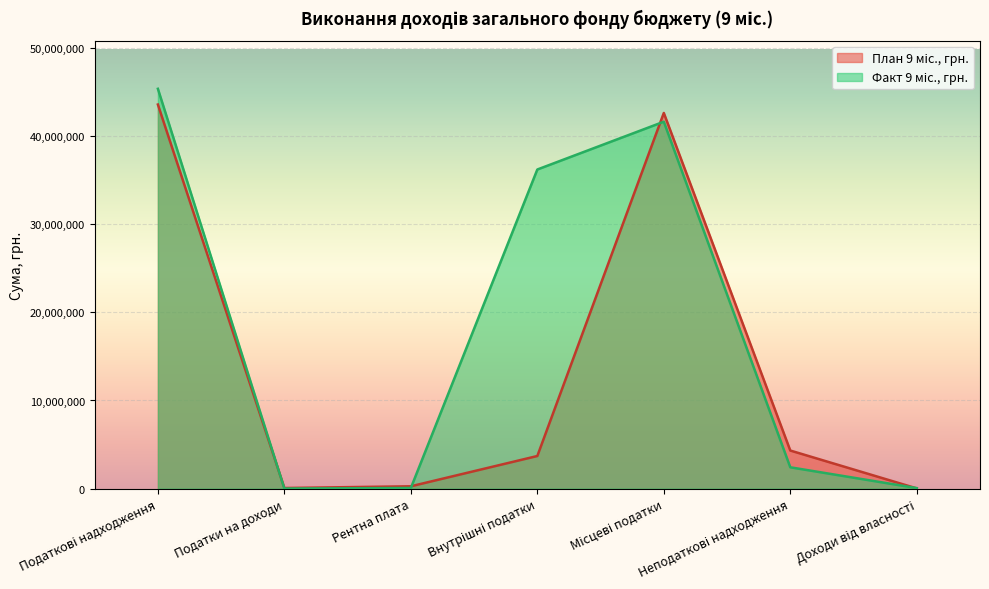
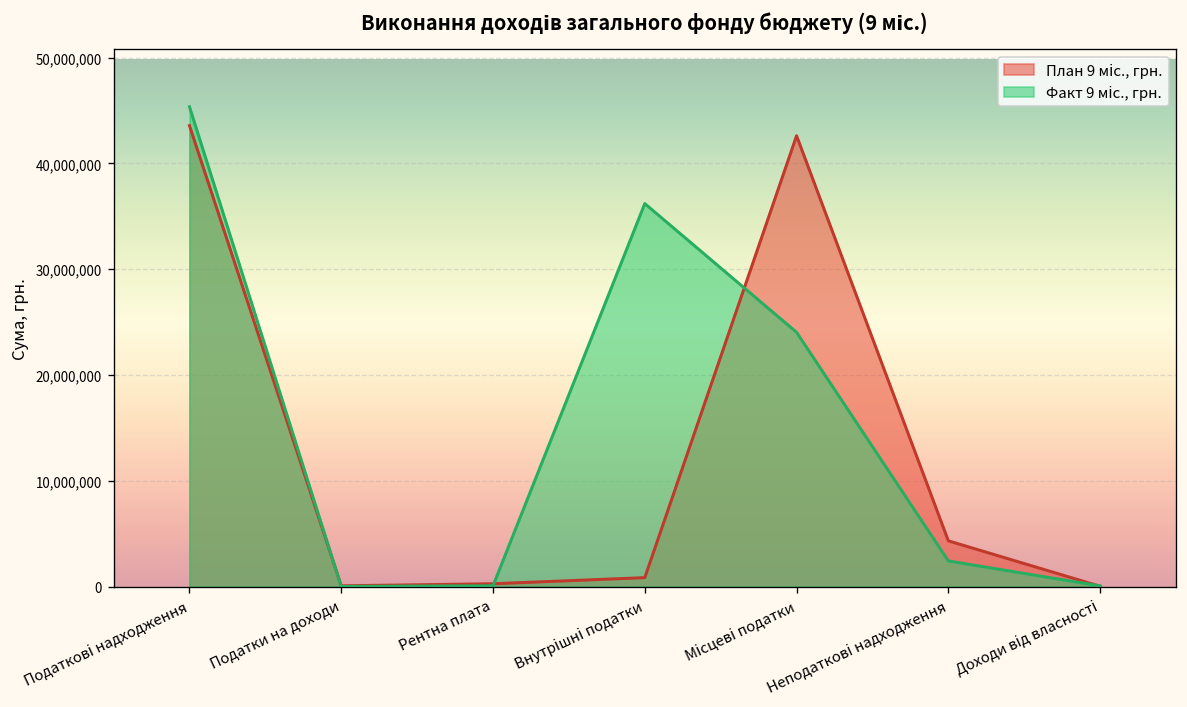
План 9 міс., грн., Внутрішні податки: 4,000,000 -> 1,000,000
Факт 9 міс., грн., Місцеві податки: 42,000,000 -> 24,000,000
